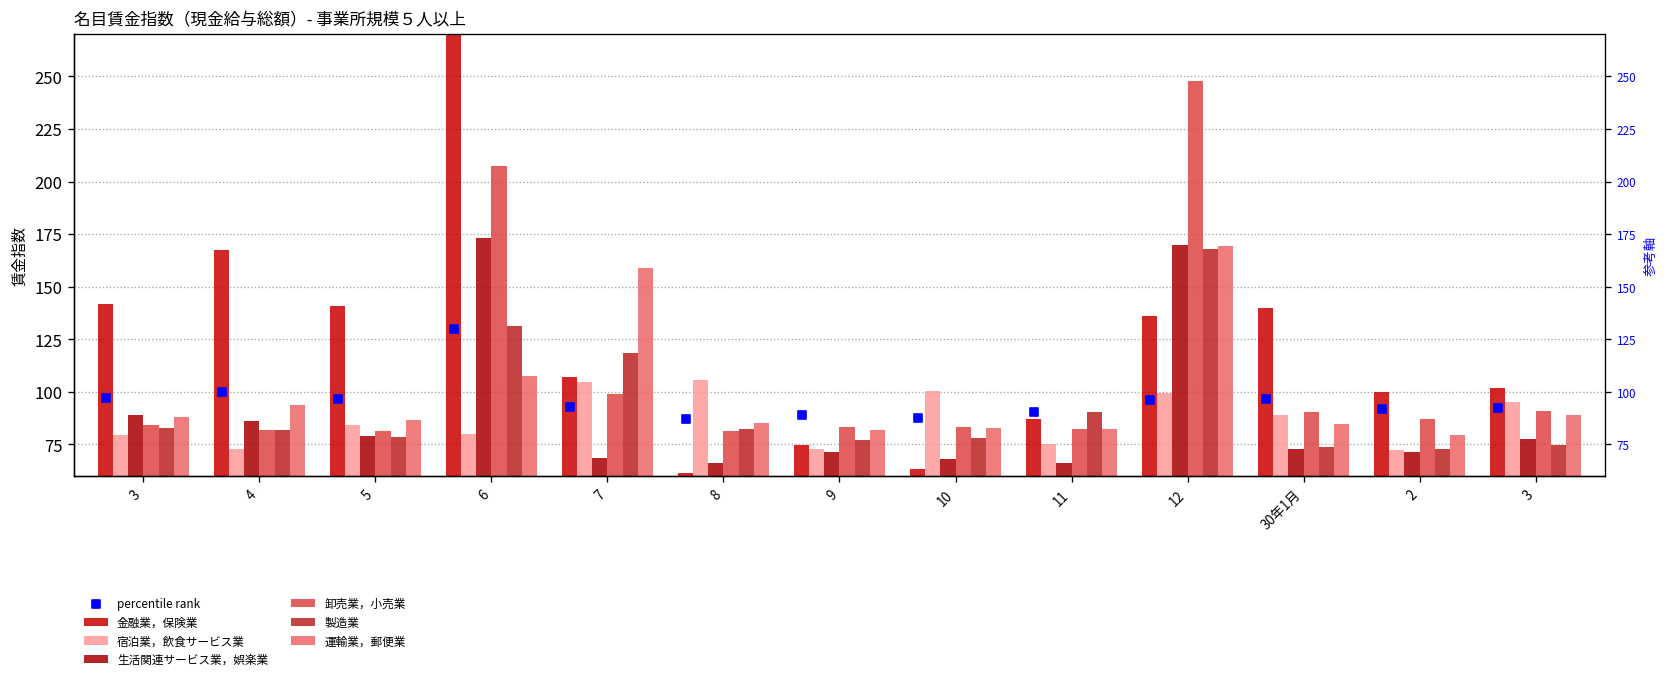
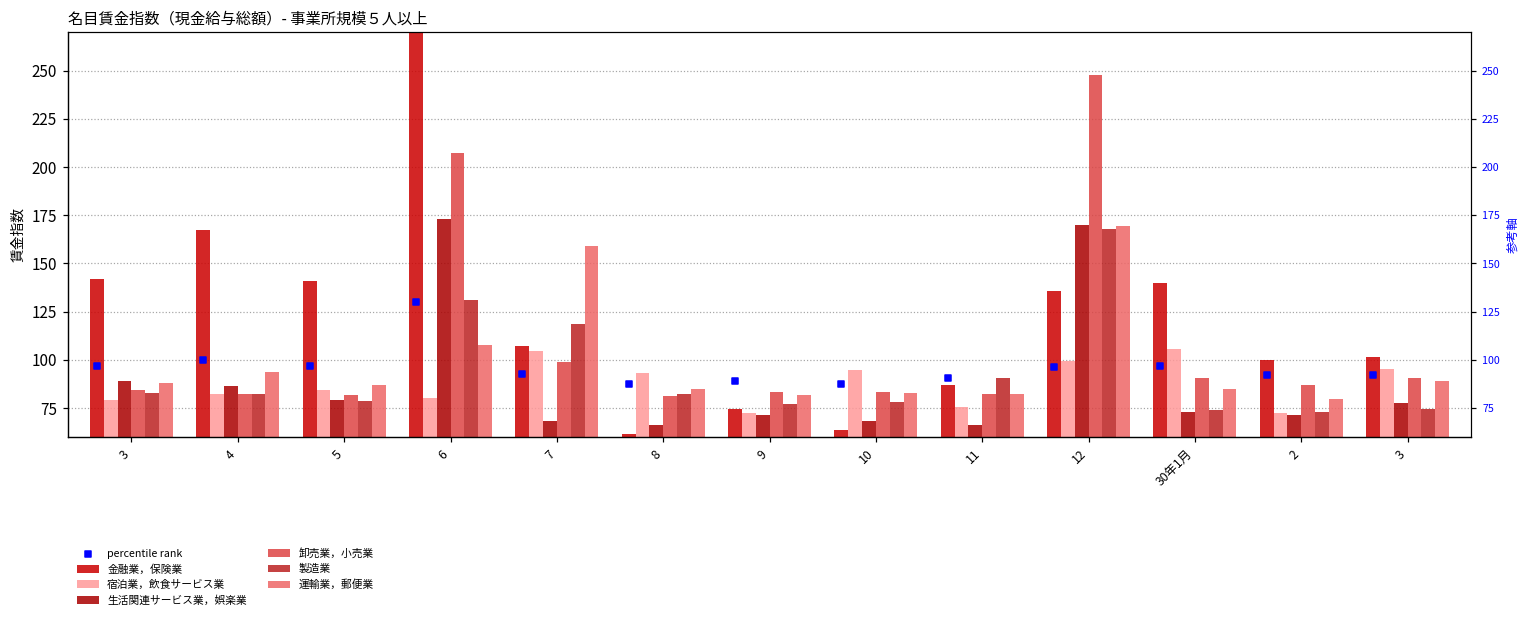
宿泊業，飲食サービス業, 4: 73 -> 82
宿泊業，飲食サービス業, 8: 106 -> 93
宿泊業，飲食サービス業, 10: 100 -> 95
宿泊業，飲食サービス業, 30年1月: 89 -> 106
